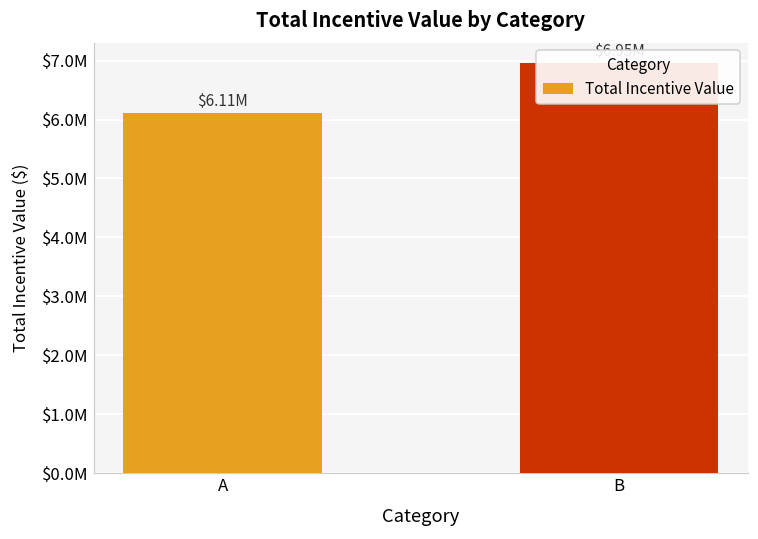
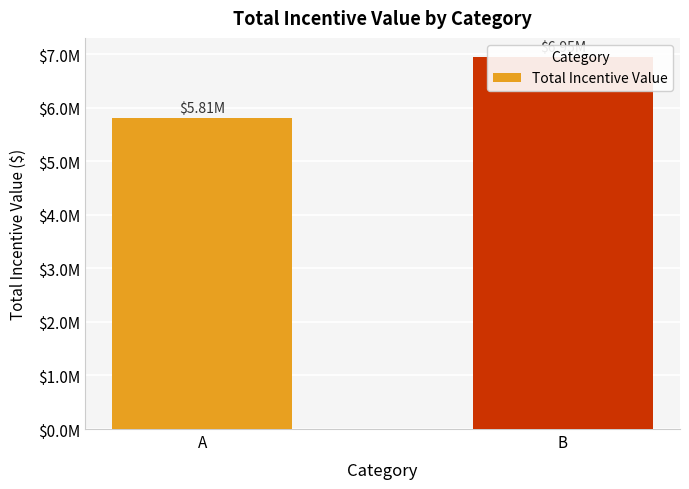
A: $6.11M -> $5.81M
